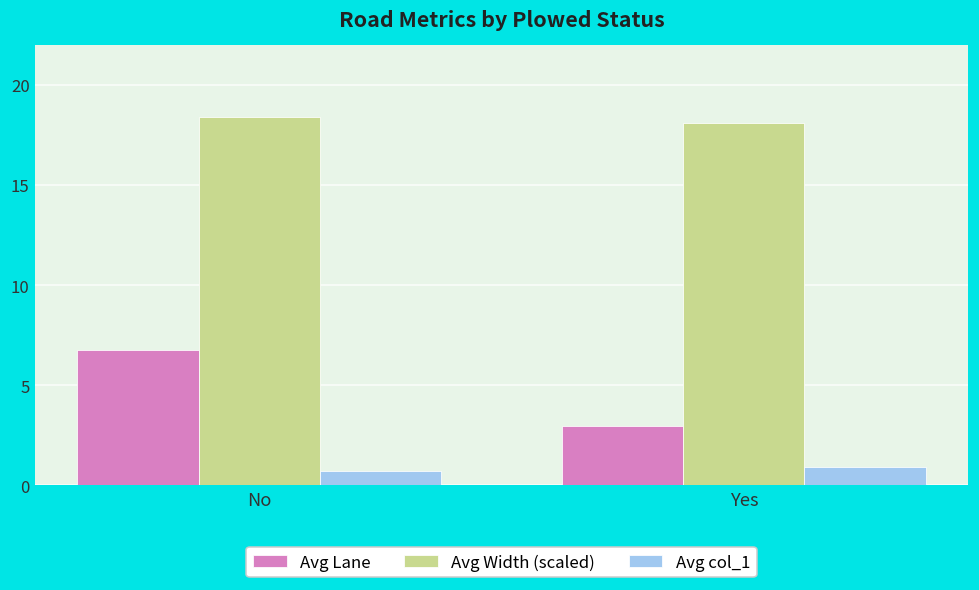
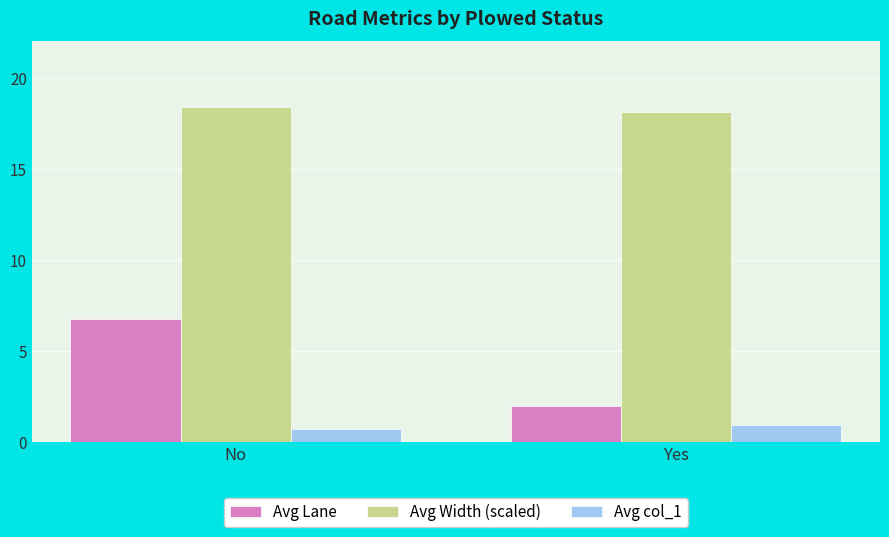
Avg Lane, Yes: 3.0 -> 2.0
